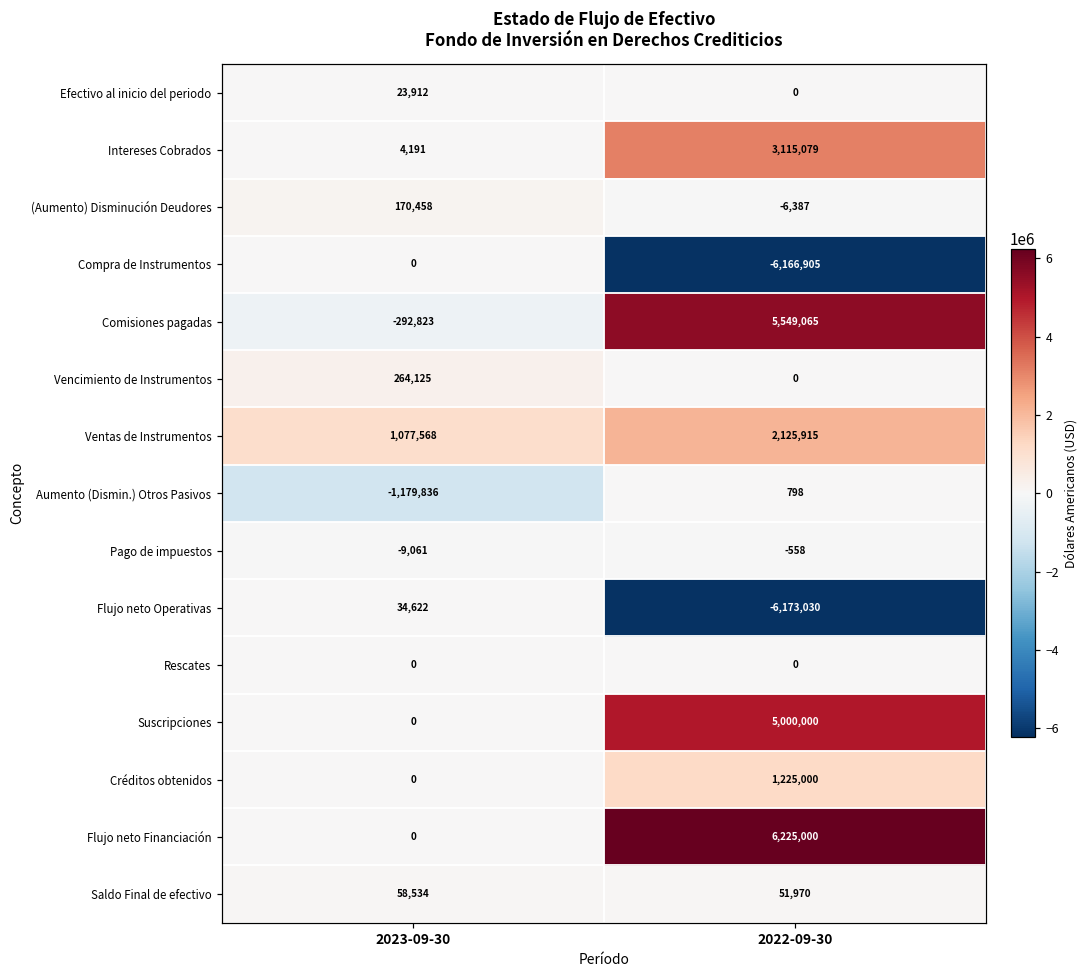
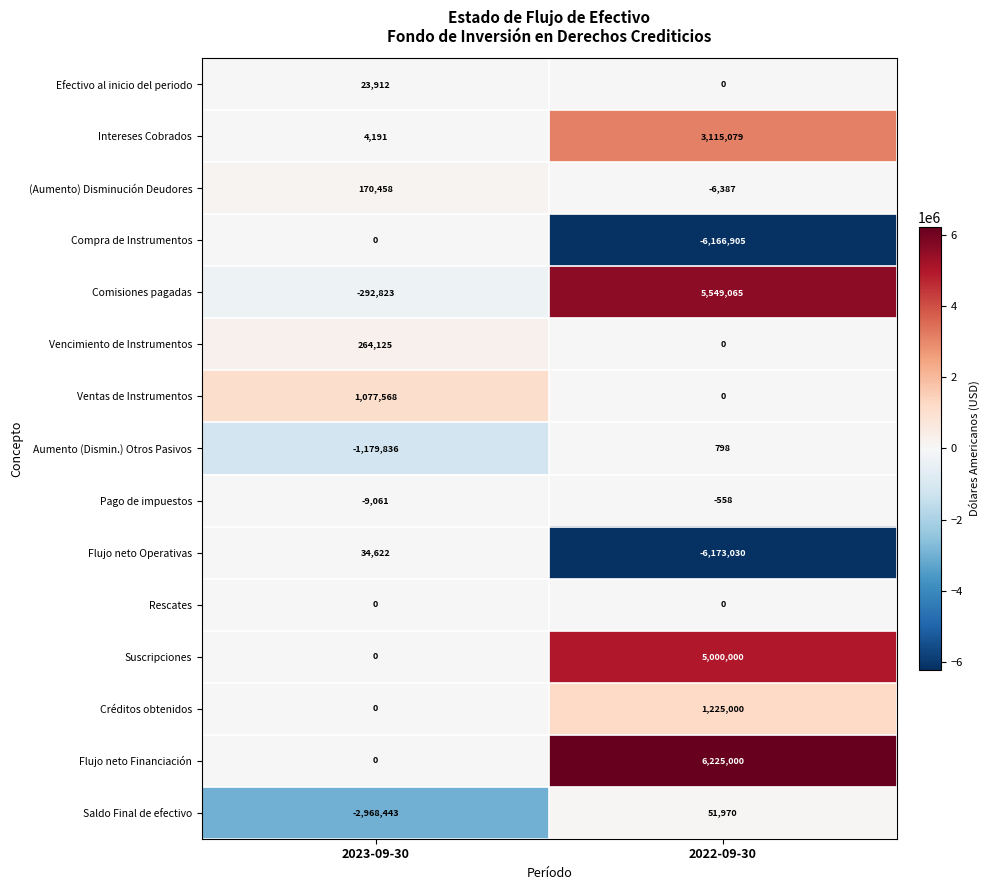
Ventas de Instrumentos, 2022-09-30: 2,125,915 -> 0
Saldo Final de efectivo, 2023-09-30: 58,534 -> -2,968,443
